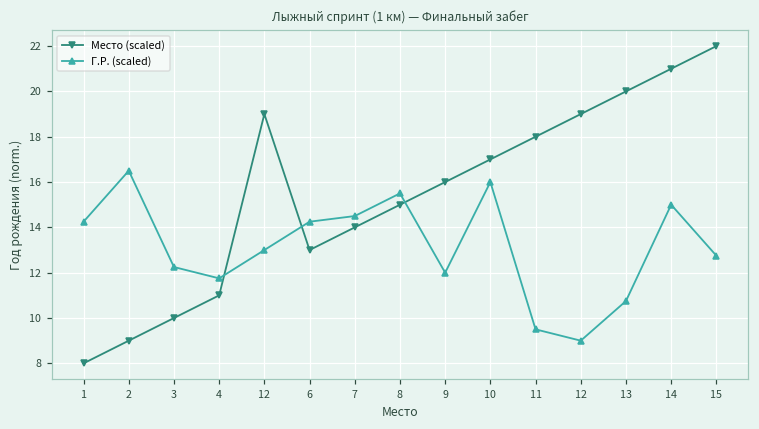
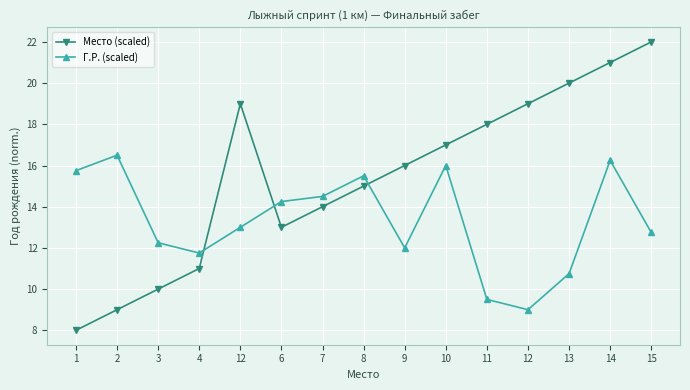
Г.Р. (scaled), 1: 14.3 -> 15.8
Г.Р. (scaled), 14: 15.0 -> 16.3
